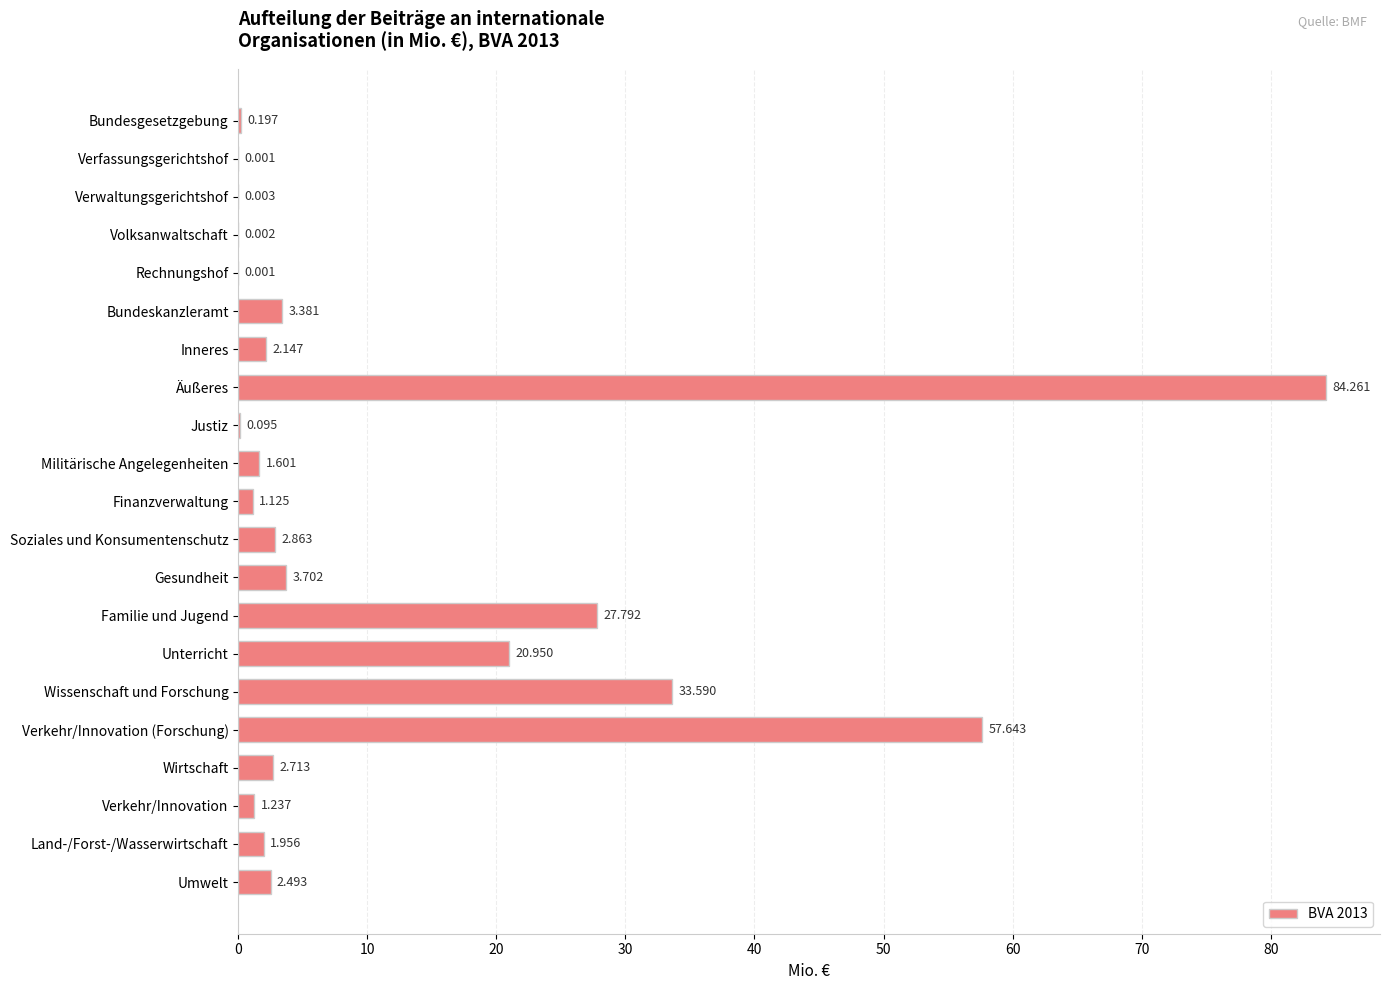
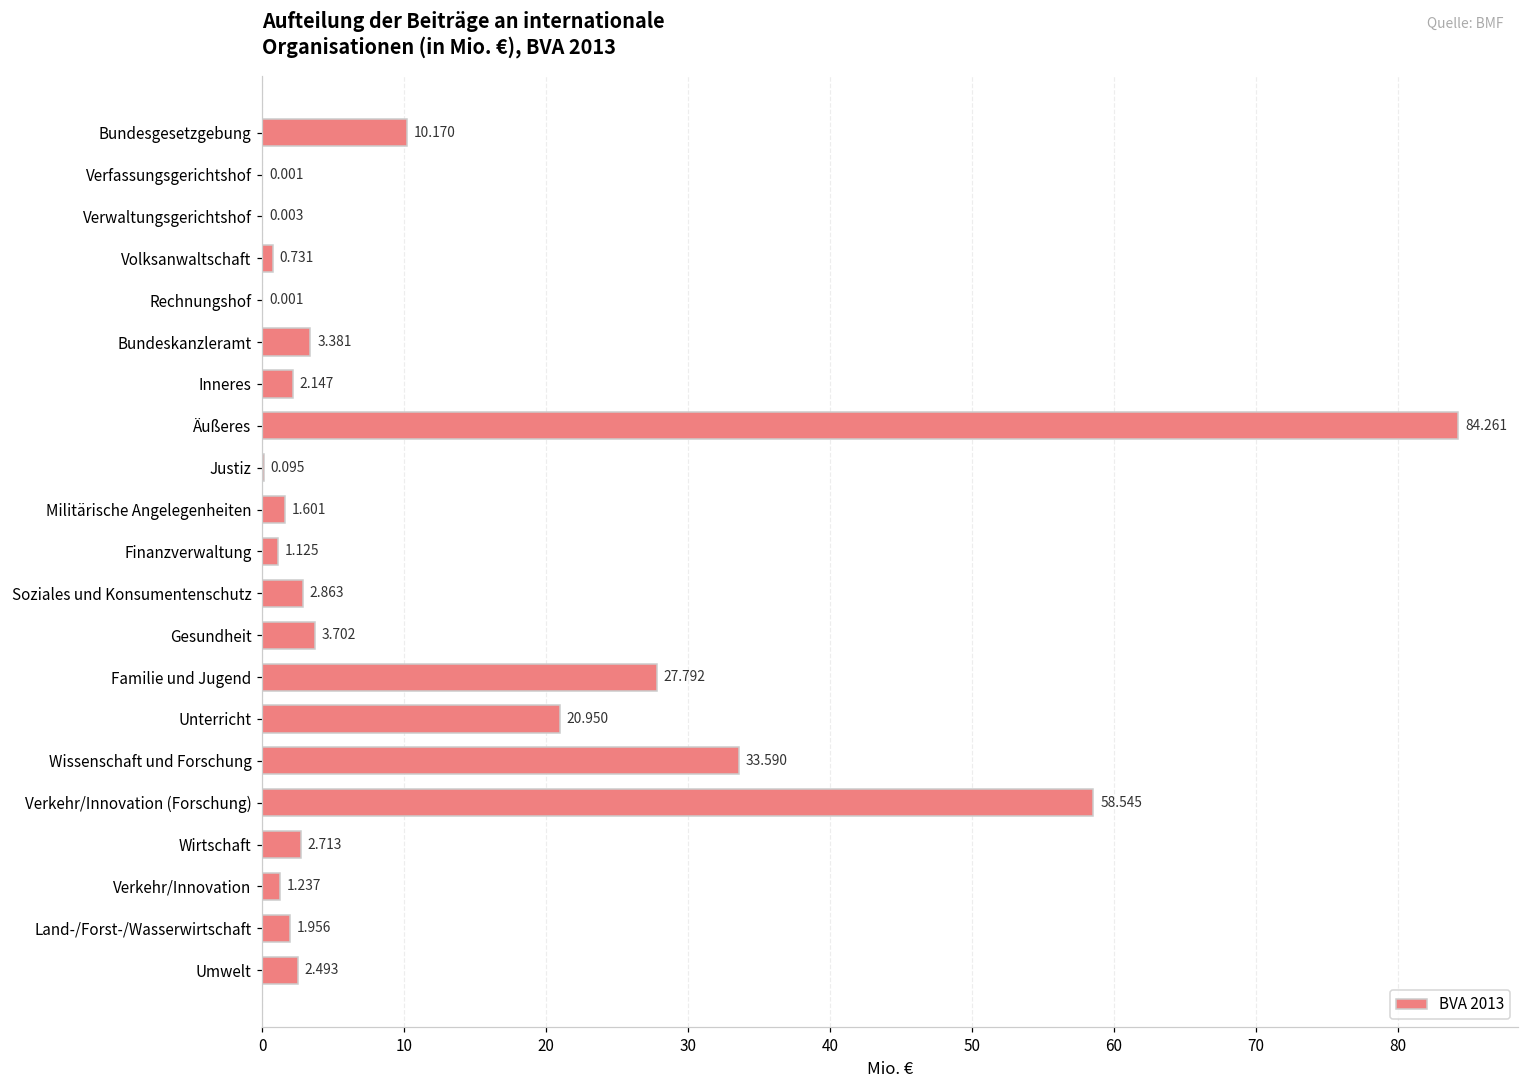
Bundesgesetzgebung: 0.197 -> 10.170
Volksanwaltschaft: 0.002 -> 0.731
Verkehr/Innovation (Forschung): 57.643 -> 58.545
